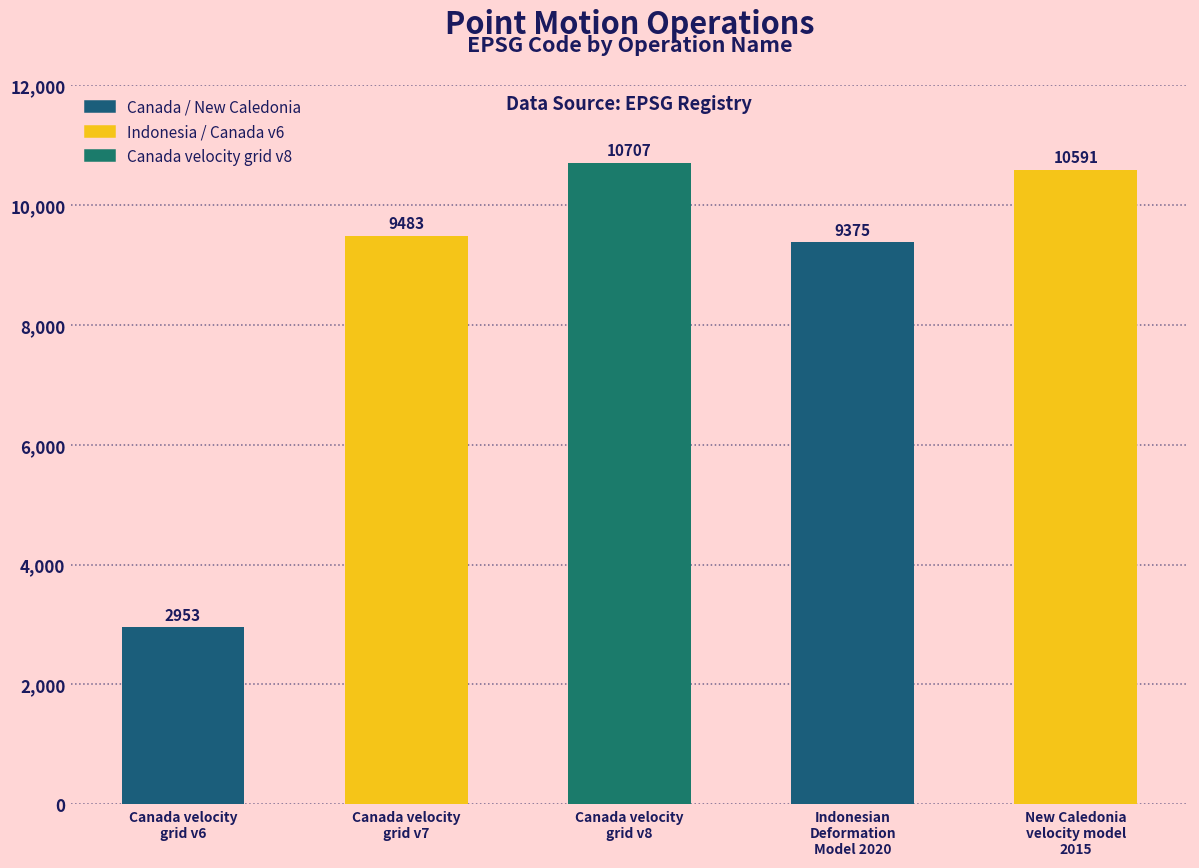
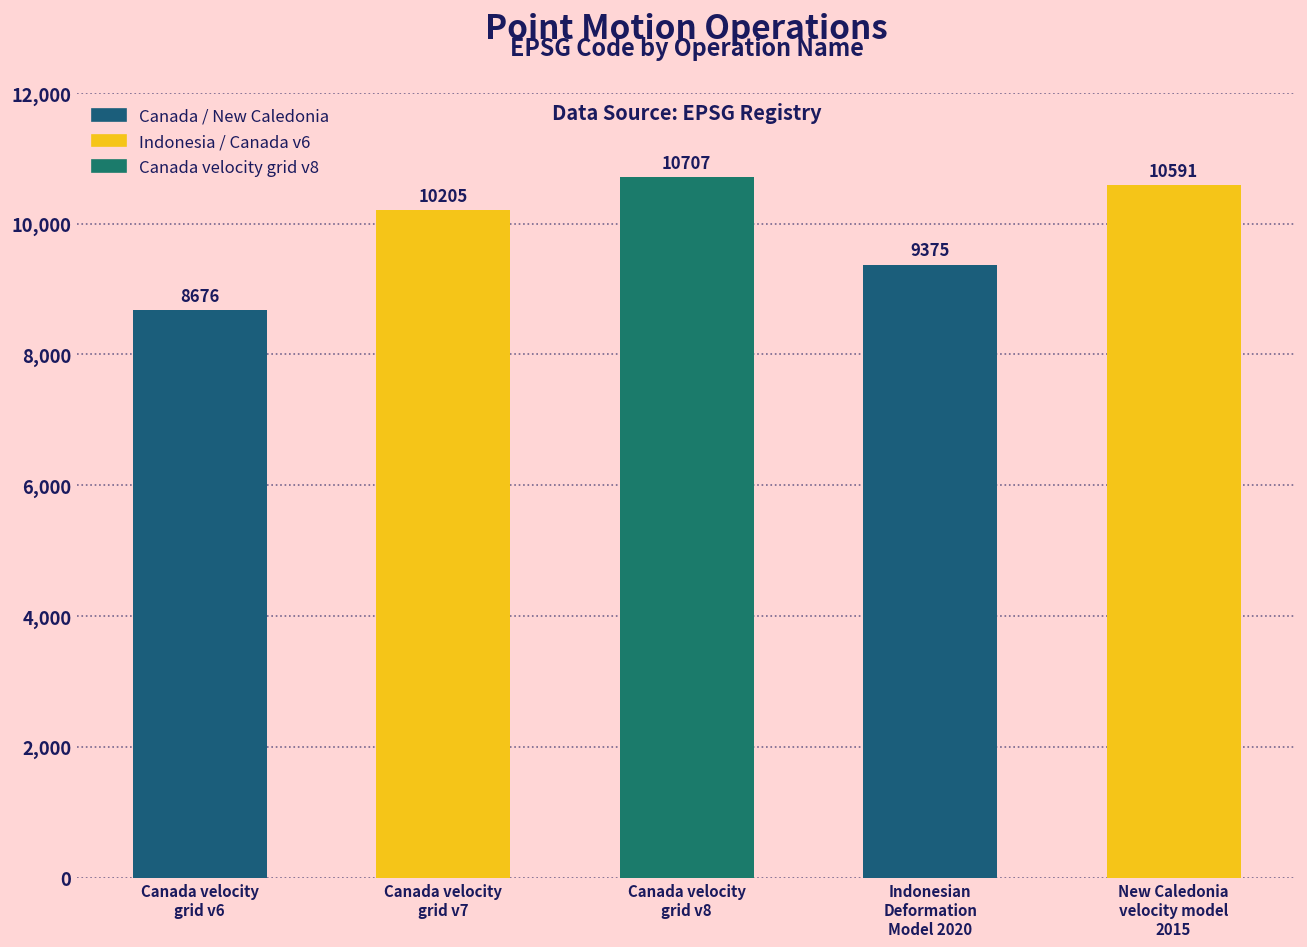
Canada velocity grid v6: 2953 -> 8676
Canada velocity grid v7: 9483 -> 10205
